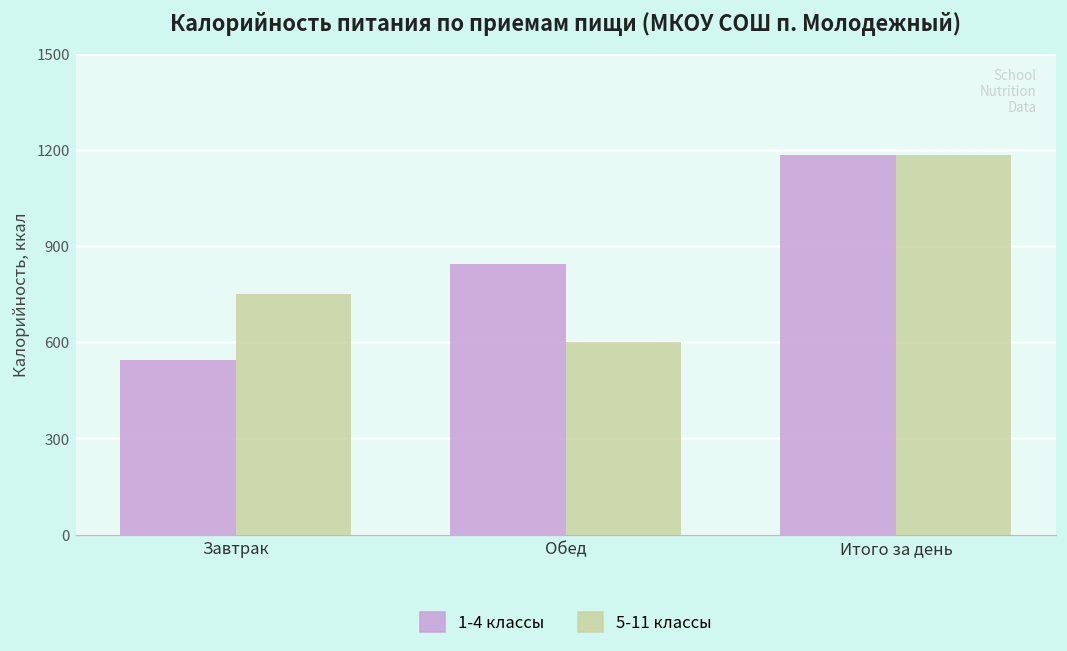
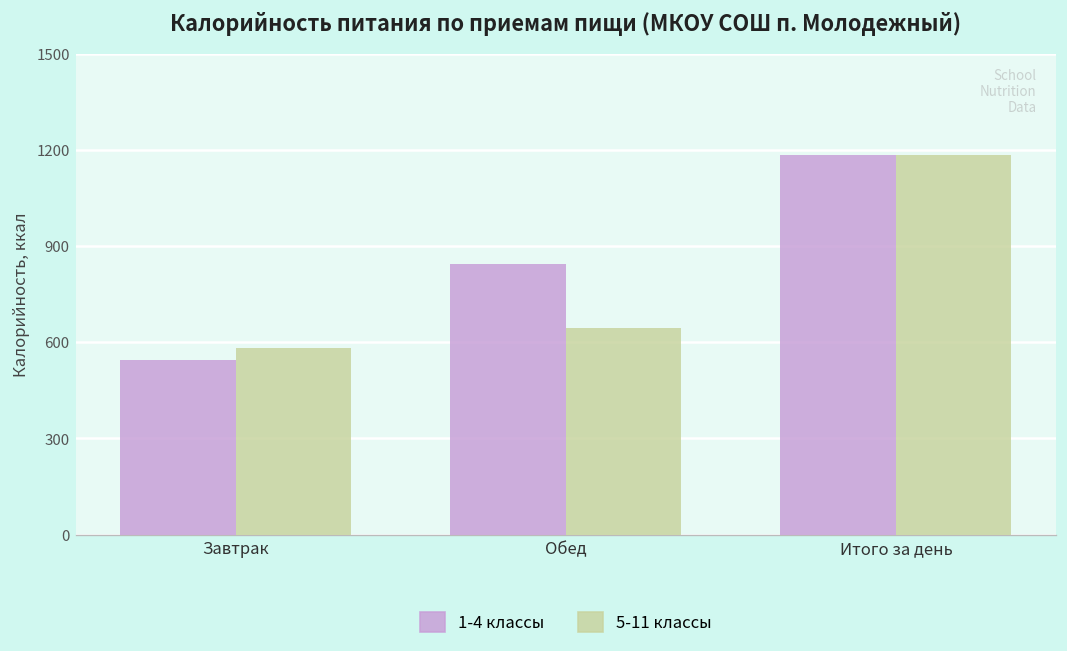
5-11 классы, Завтрак: 750 -> 580
5-11 классы, Обед: 600 -> 640
